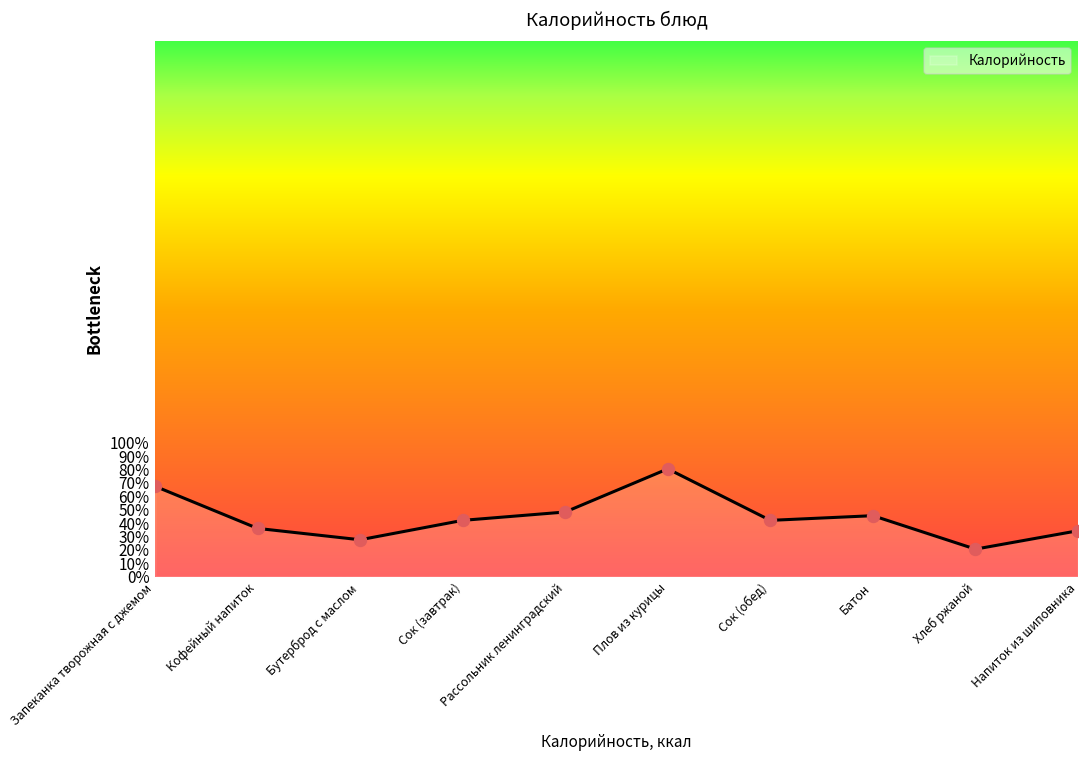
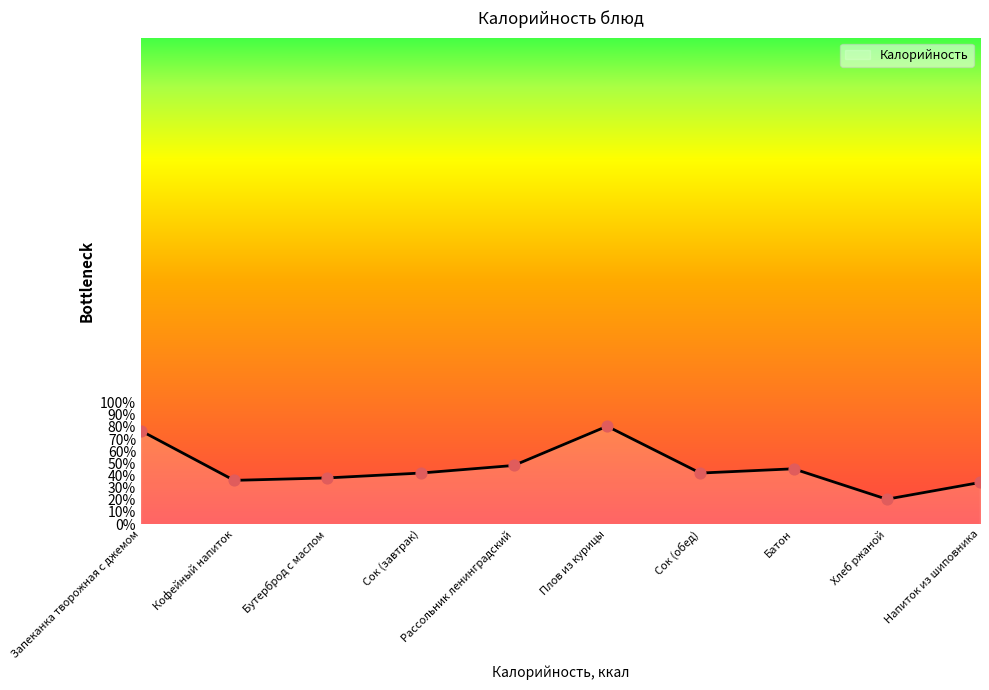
Запеканка творожная с джемом: 68% -> 77%
Бутерброд с маслом: 28% -> 38%
